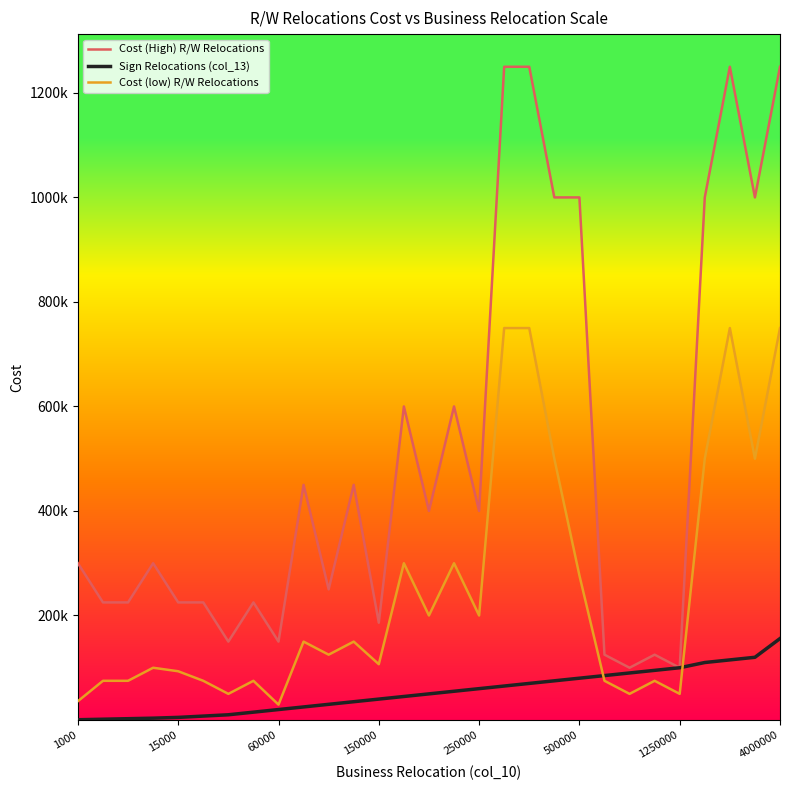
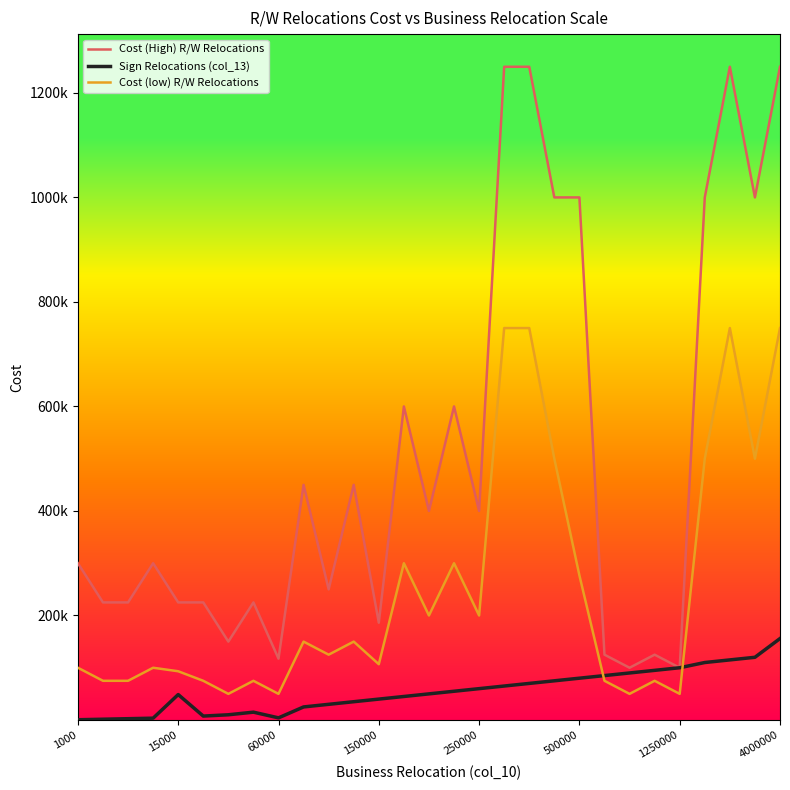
Cost (low) R/W Relocations, 1000: 40000 -> 100000
Sign Relocations (col_13), 15000: 10000 -> 50000
Cost (High) R/W Relocations, 60000: 150000 -> 120000
Sign Relocations (col_13), 60000: 20000 -> 0
Cost (low) R/W Relocations, 60000: 30000 -> 50000
